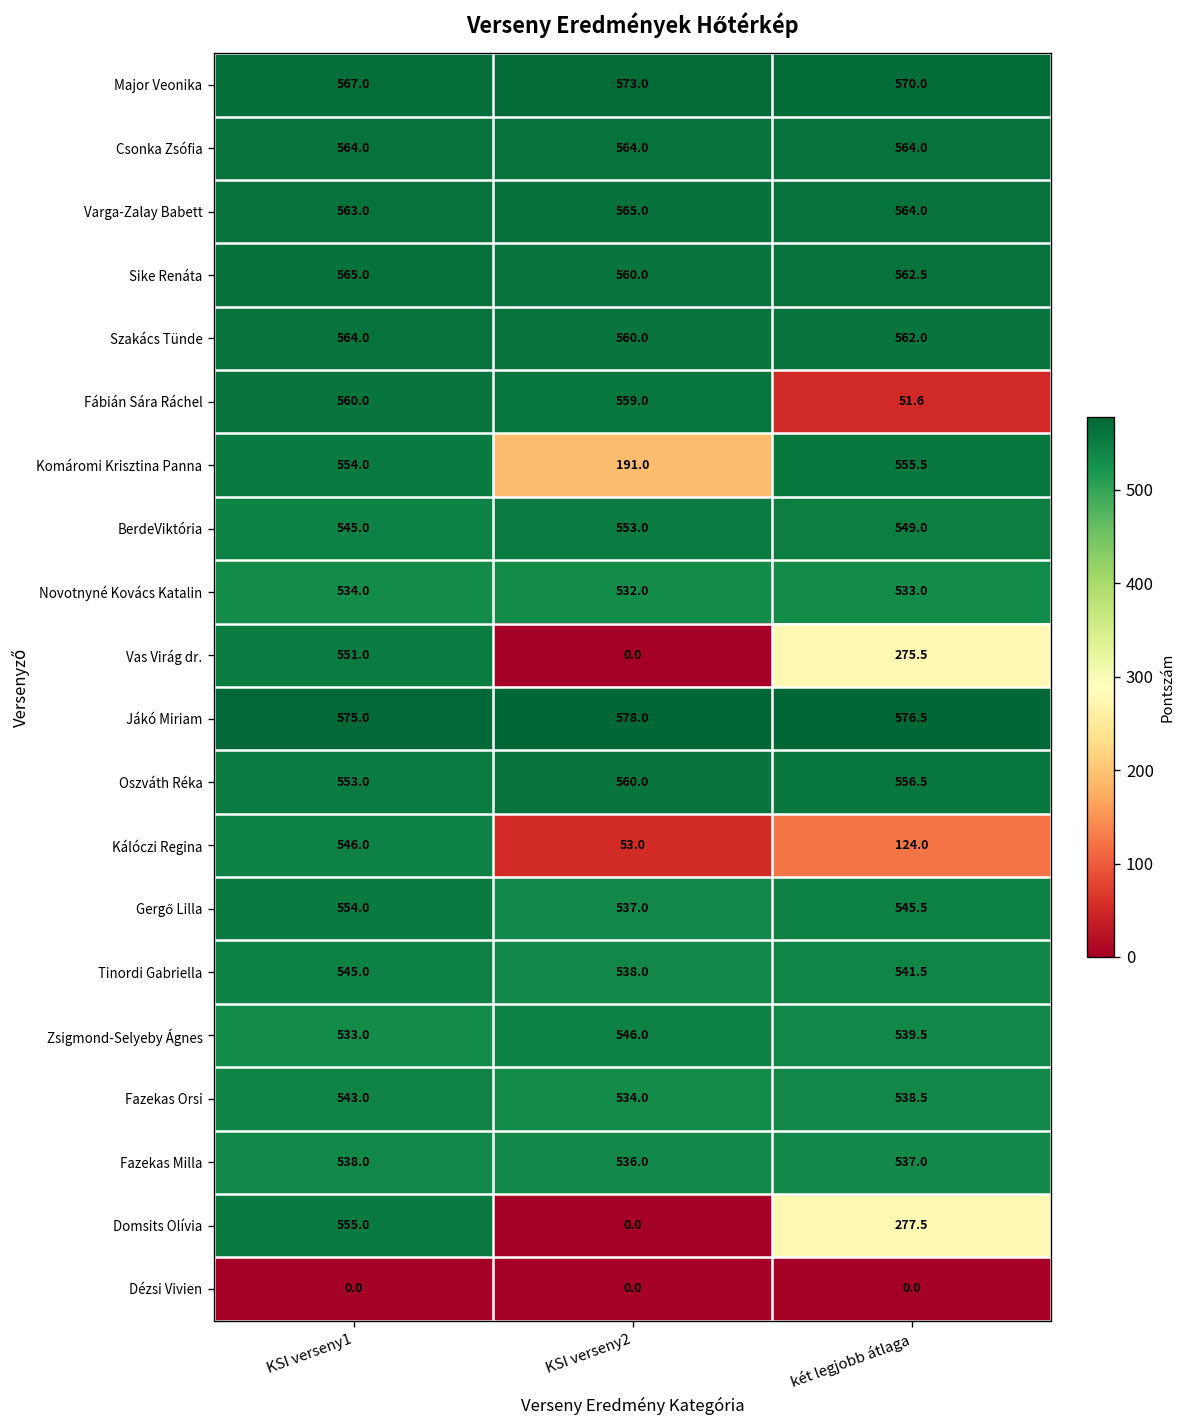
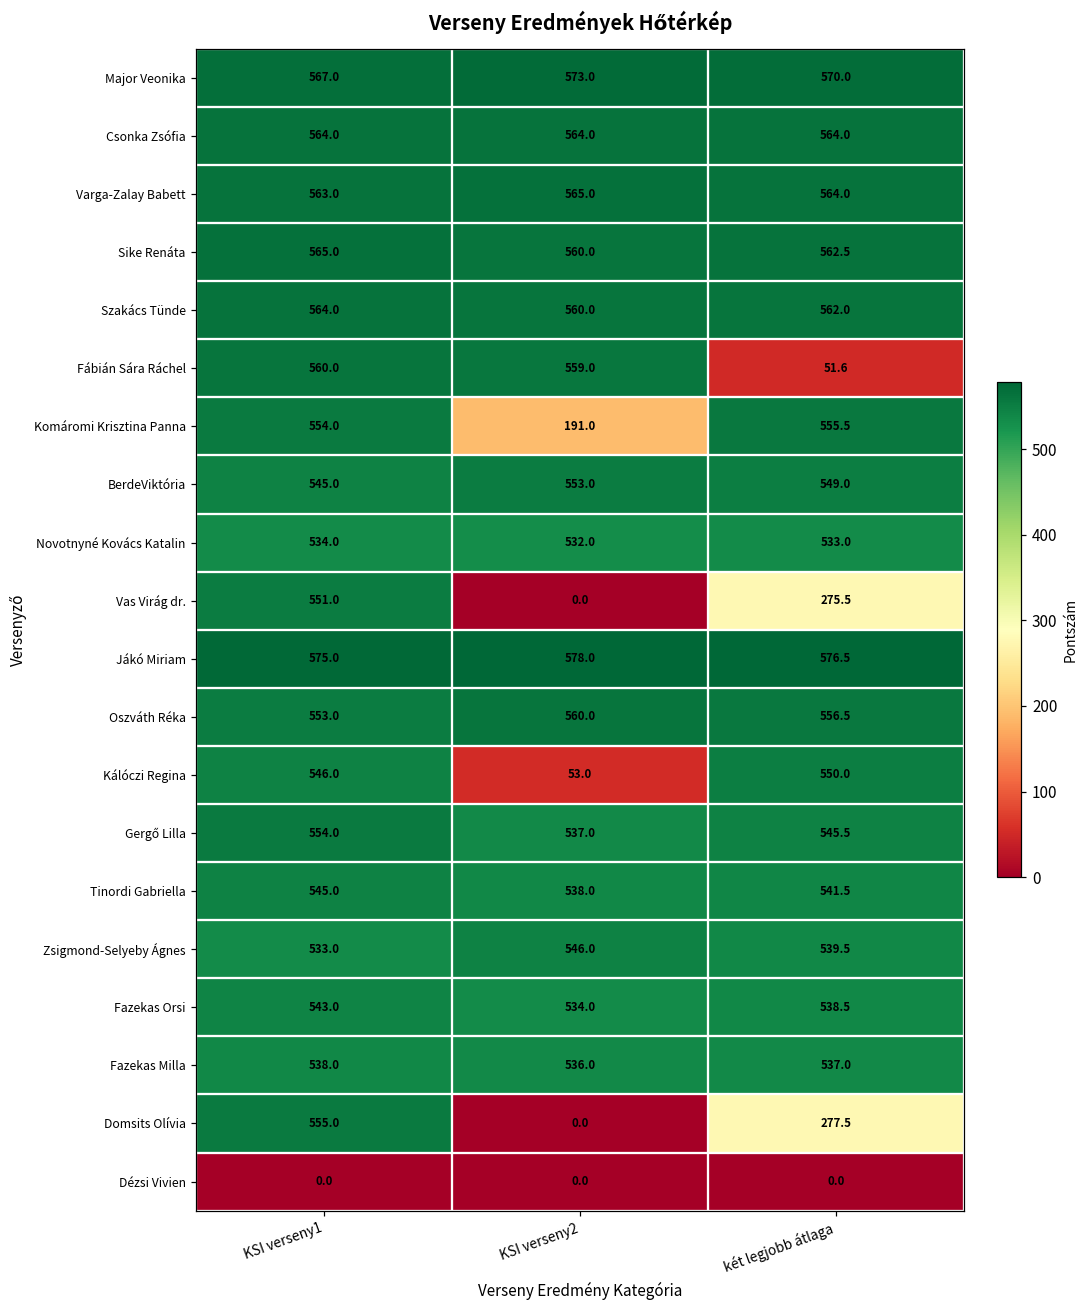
Kálóczi Regina, két legjobb átlaga: 124.0 -> 550.0
